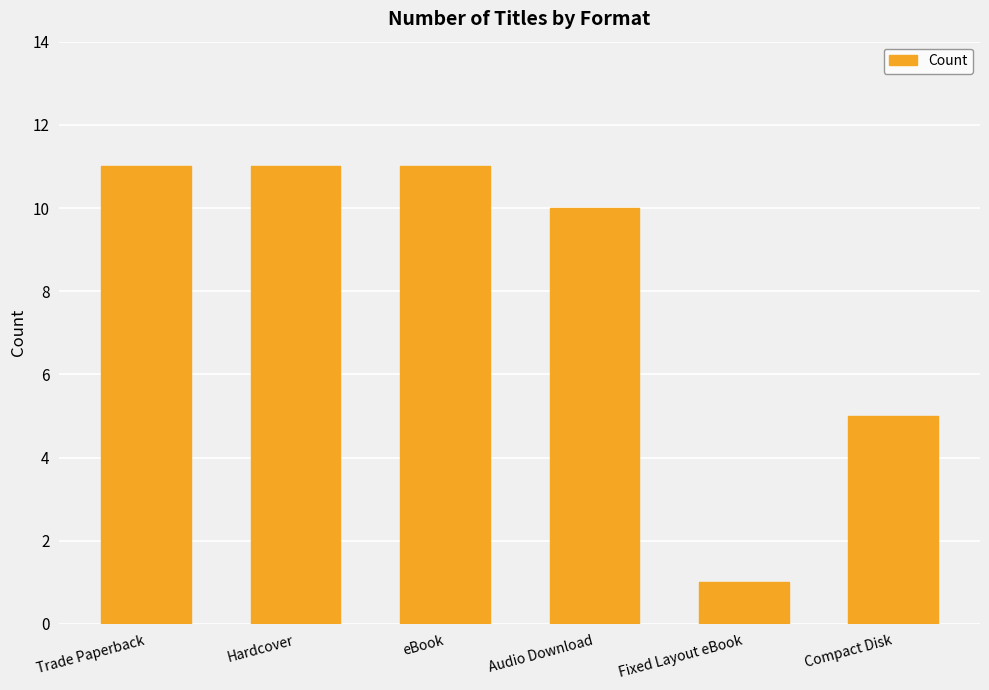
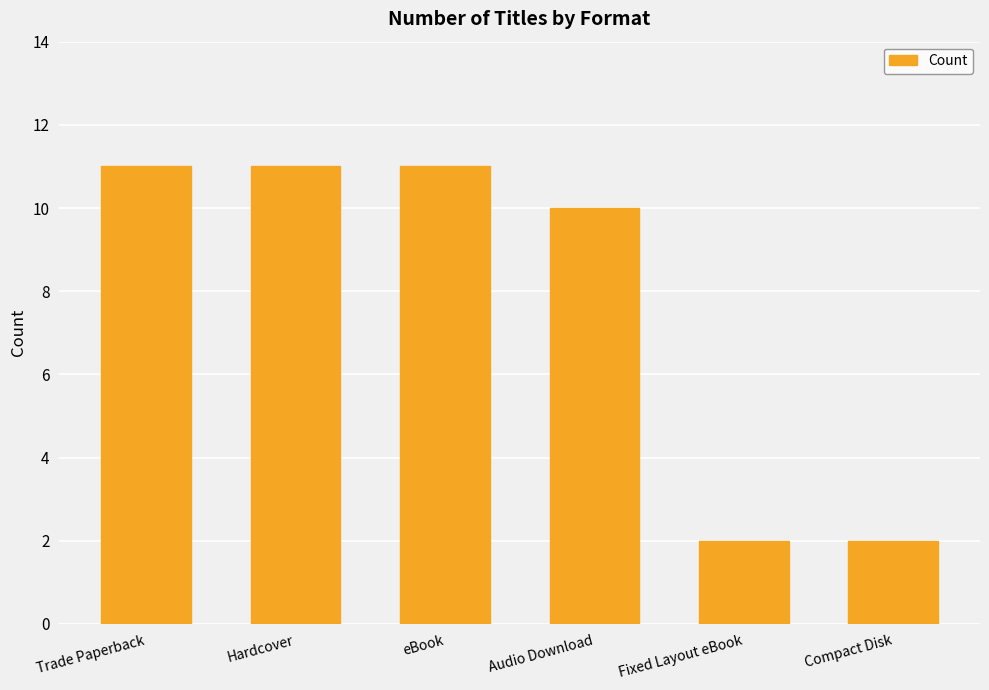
Fixed Layout eBook: 1 -> 2
Compact Disk: 5 -> 2
